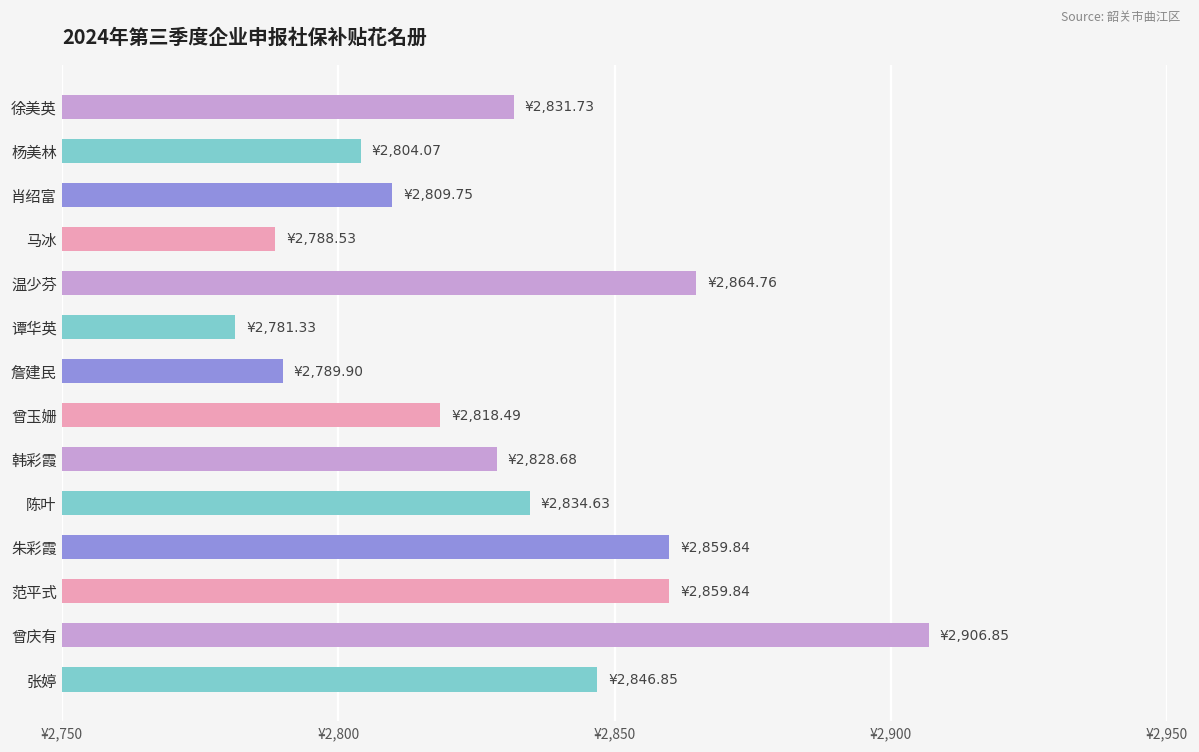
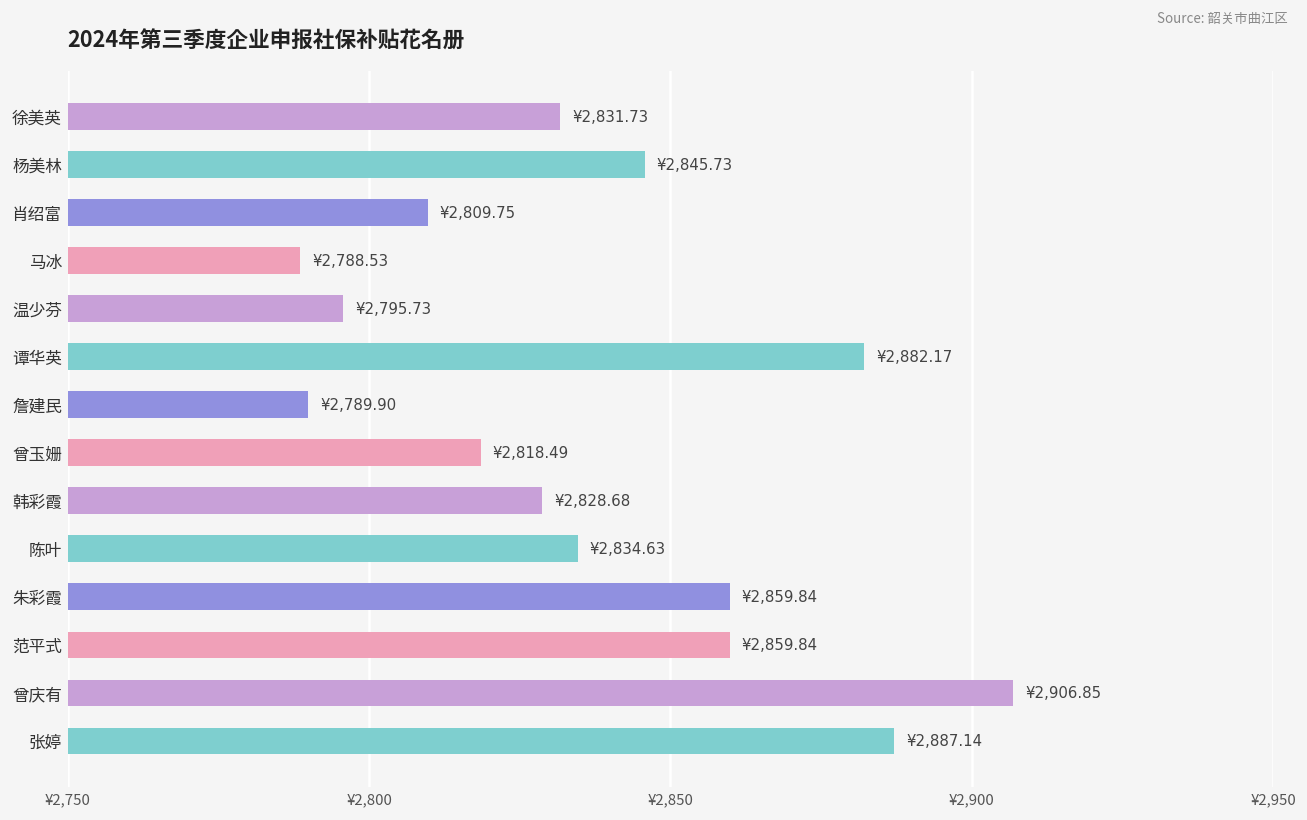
杨美林: ¥2,804.07 -> ¥2,845.73
温少芬: ¥2,864.76 -> ¥2,795.73
谭华英: ¥2,781.33 -> ¥2,882.17
张婷: ¥2,846.85 -> ¥2,887.14
